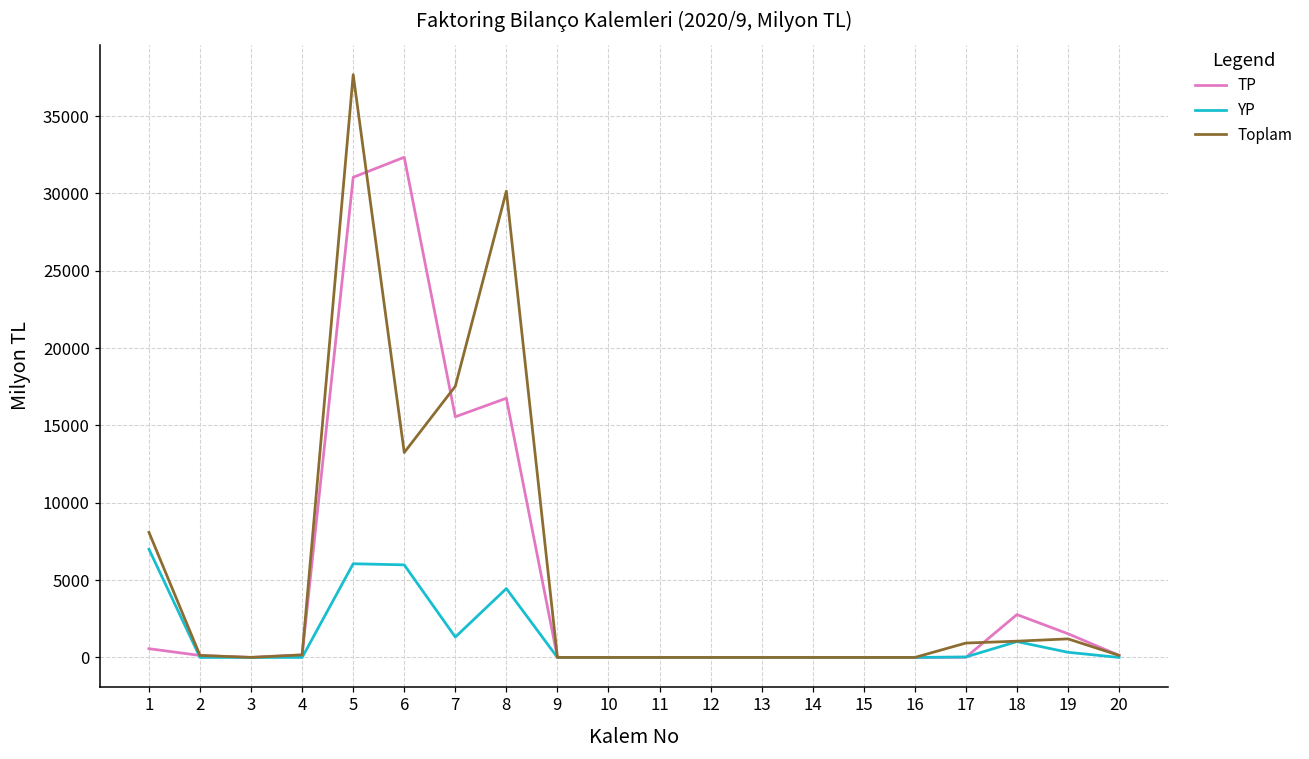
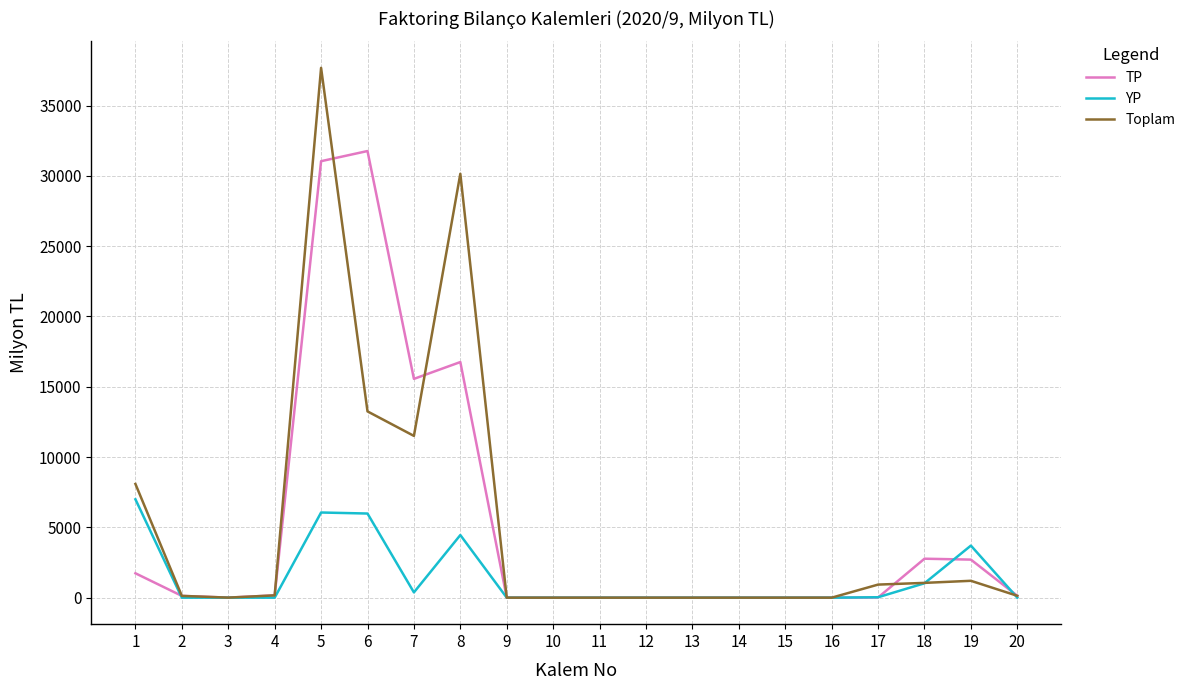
TP, 1: 600 -> 1700
TP, 6: 32300 -> 31800
YP, 7: 1300 -> 400
Toplam, 7: 17500 -> 11500
TP, 19: 1500 -> 2700
YP, 19: 300 -> 3700
